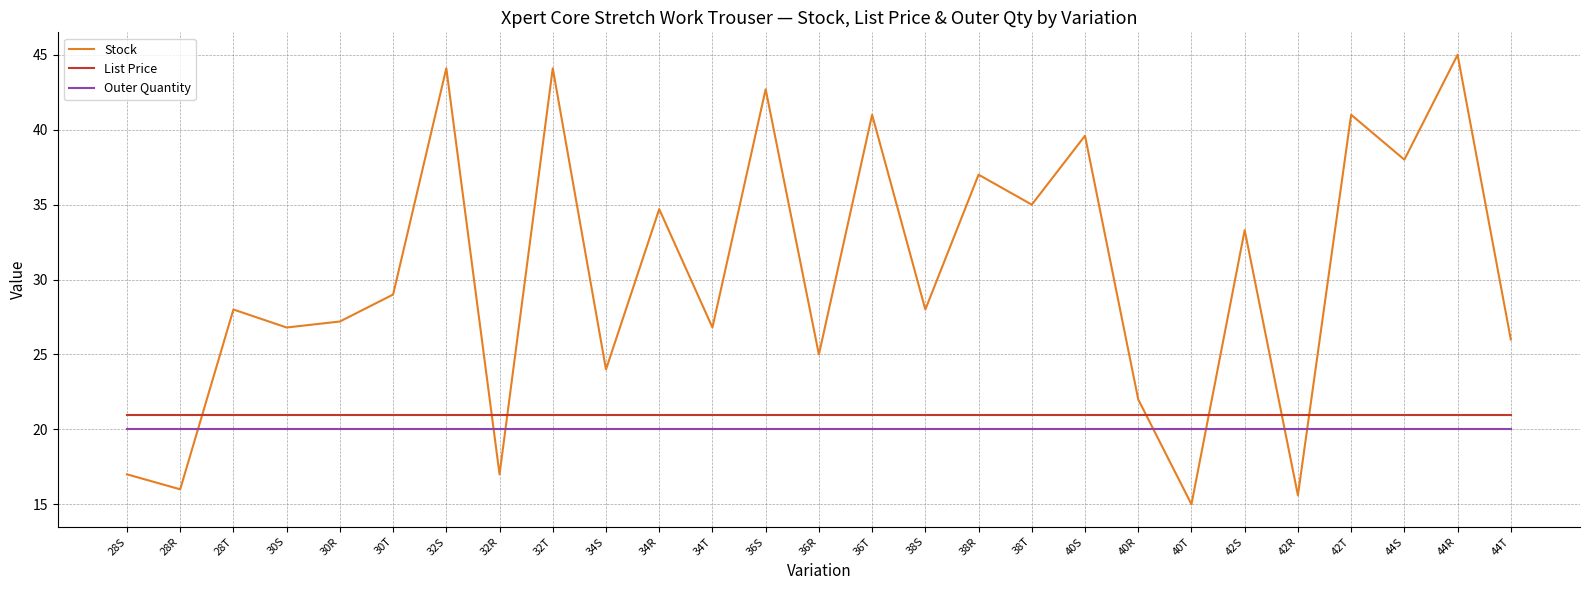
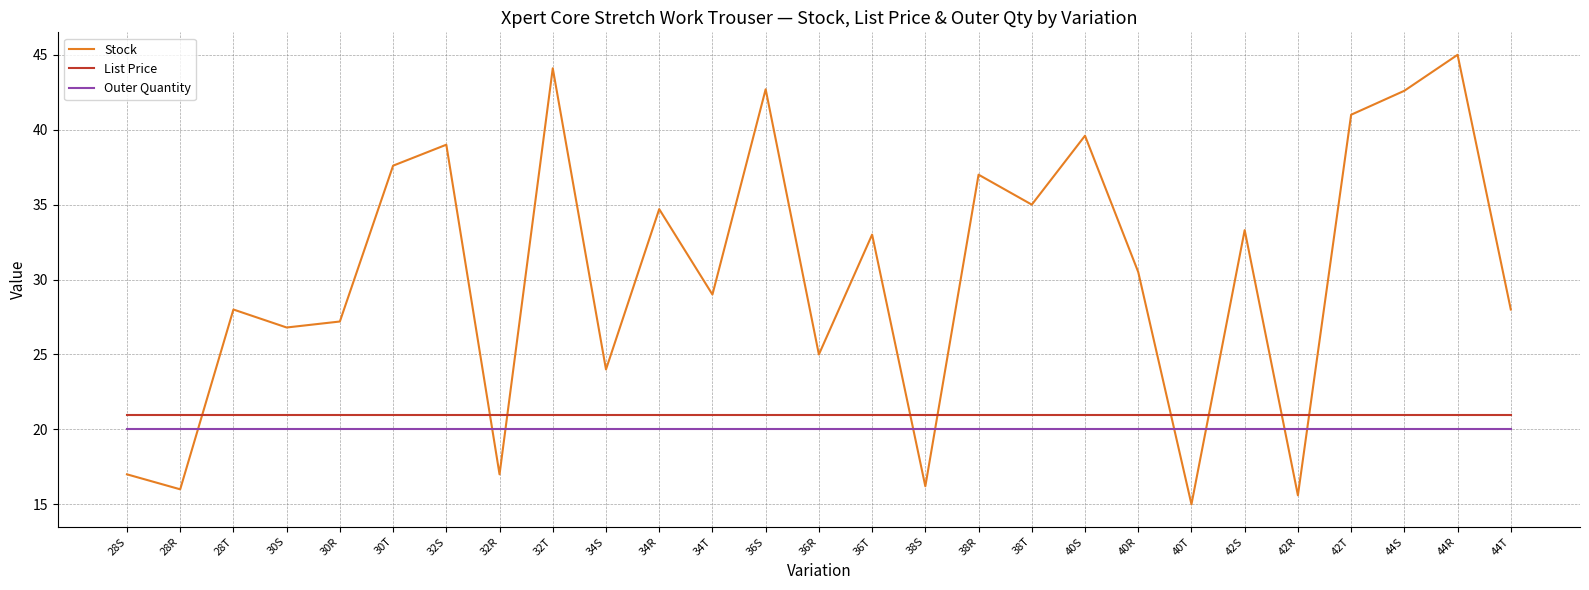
Stock, 30T: 29.0 -> 37.6
Stock, 32S: 44.1 -> 39.0
Stock, 34T: 26.8 -> 29.0
Stock, 36T: 41 -> 33
Stock, 38S: 28.0 -> 16.2
Stock, 40R: 22.0 -> 30.5
Stock, 44S: 38.0 -> 42.6
Stock, 44T: 26 -> 28
